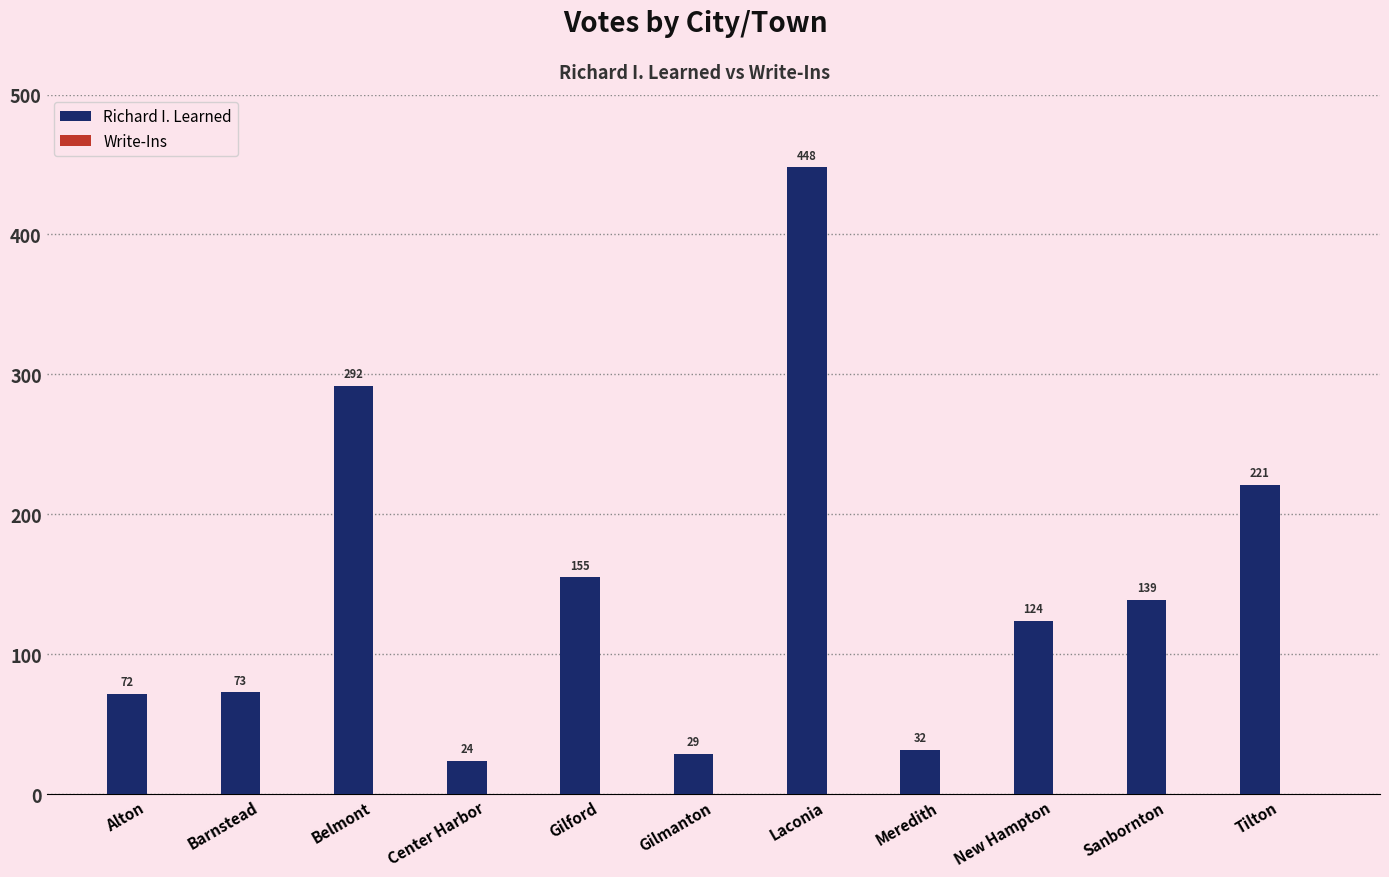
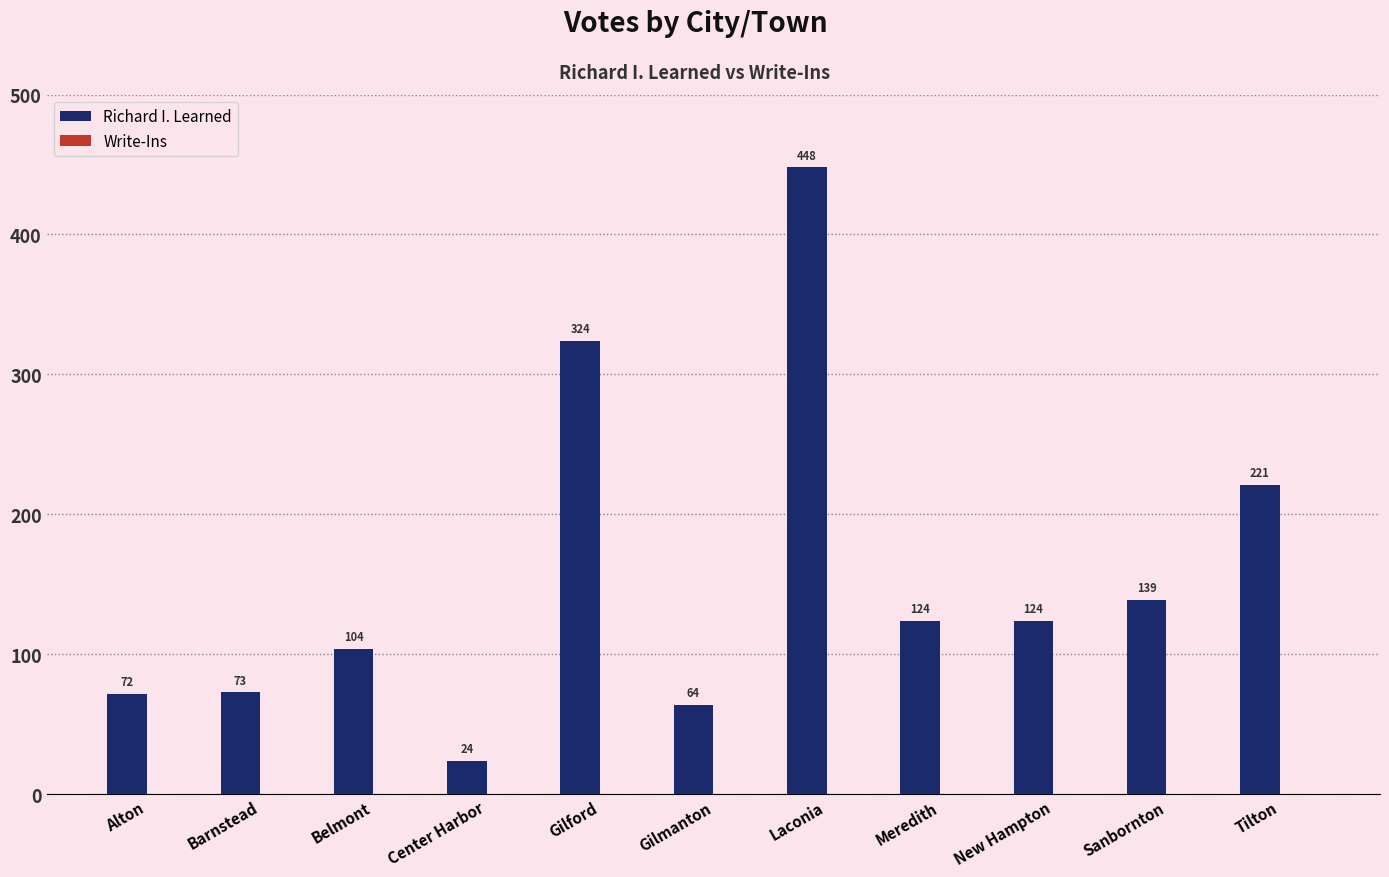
Richard I. Learned, Belmont: 292 -> 104
Richard I. Learned, Gilford: 155 -> 324
Richard I. Learned, Gilmanton: 29 -> 64
Richard I. Learned, Meredith: 32 -> 124
